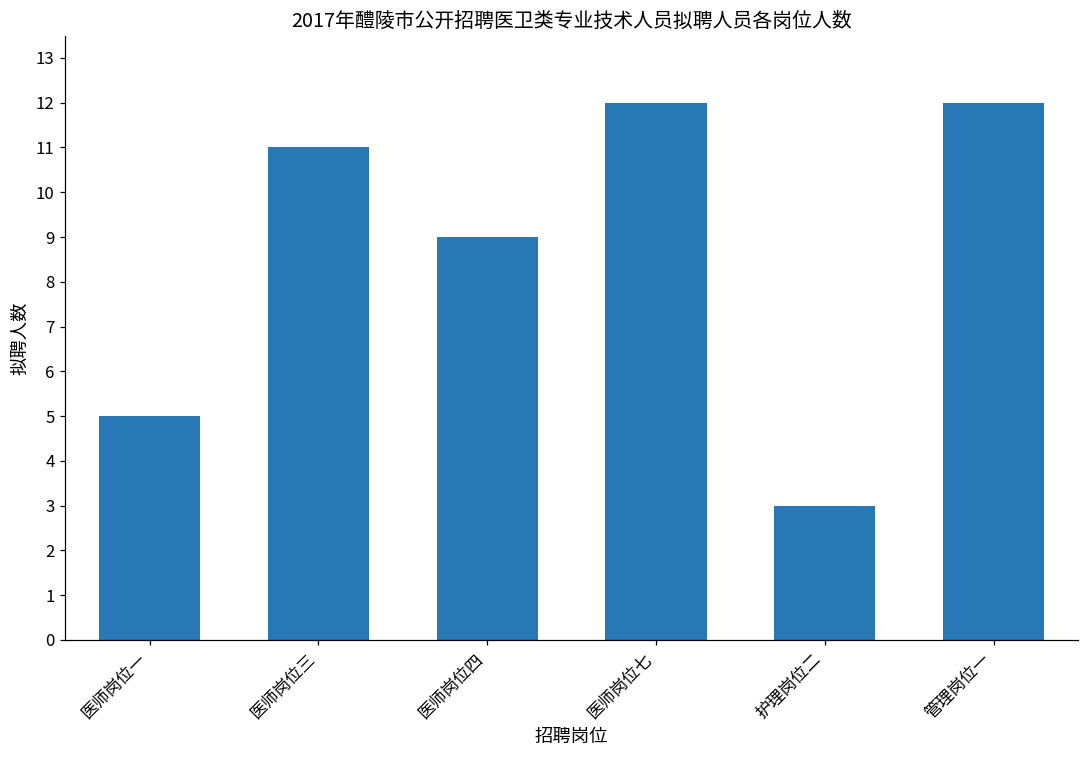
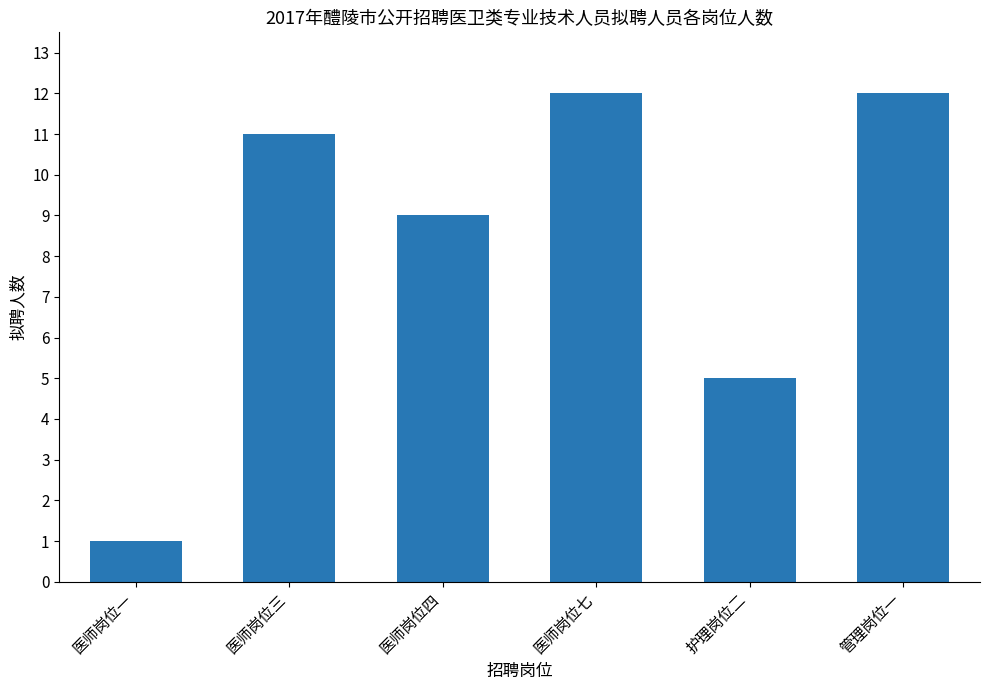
医师岗位一: 5 -> 1
护理岗位二: 3 -> 5
